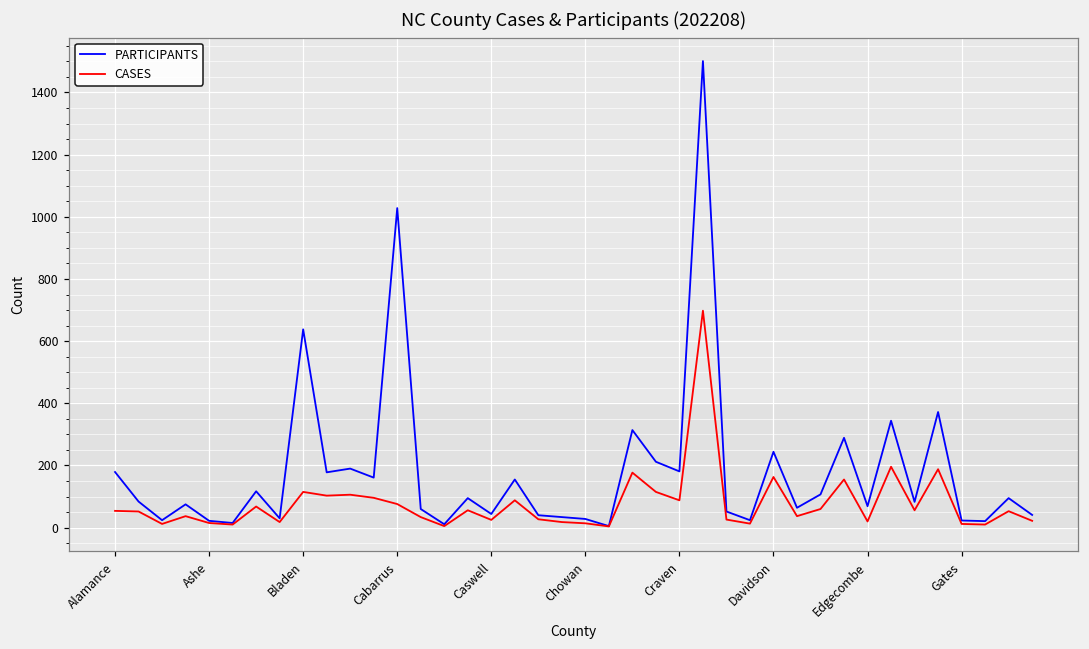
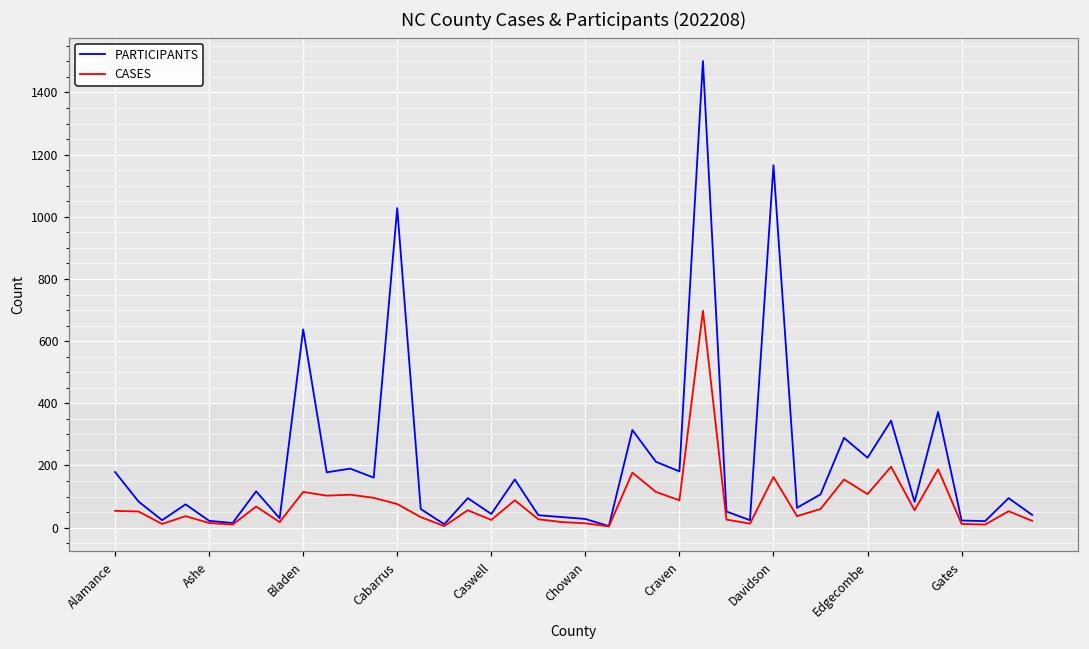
PARTICIPANTS, Davidson: 240 -> 1170
PARTICIPANTS, Edgecombe: 70 -> 230
CASES, Edgecombe: 20 -> 110
